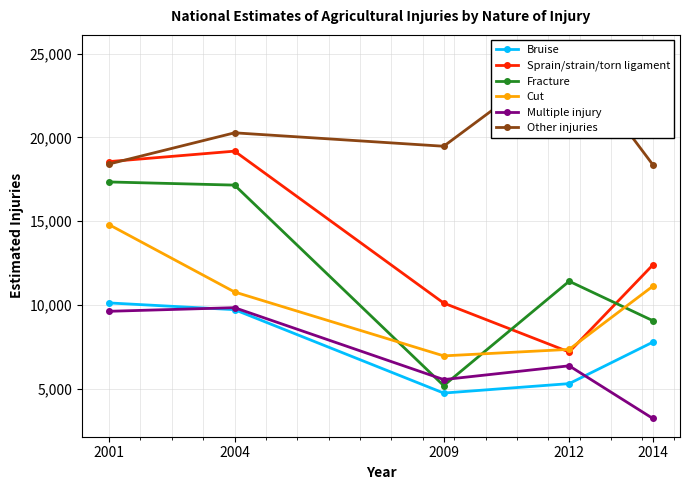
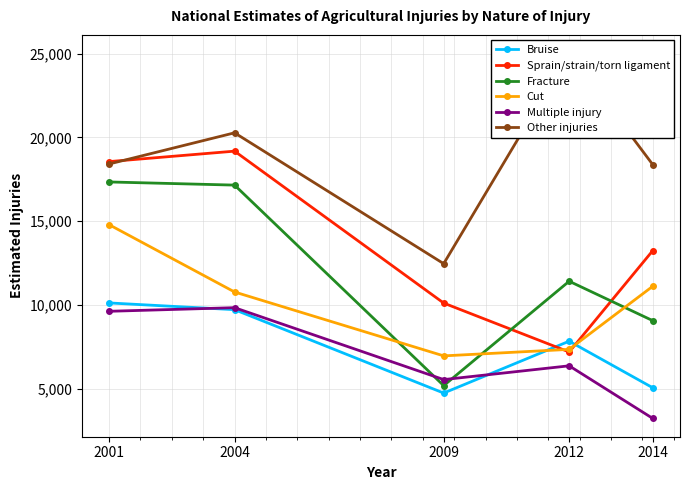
Other injuries, 2009: 19,500 -> 12,500
Bruise, 2012: 5,300 -> 7,800
Bruise, 2014: 7,800 -> 5,100
Sprain/strain/torn ligament, 2014: 12,400 -> 13,200
